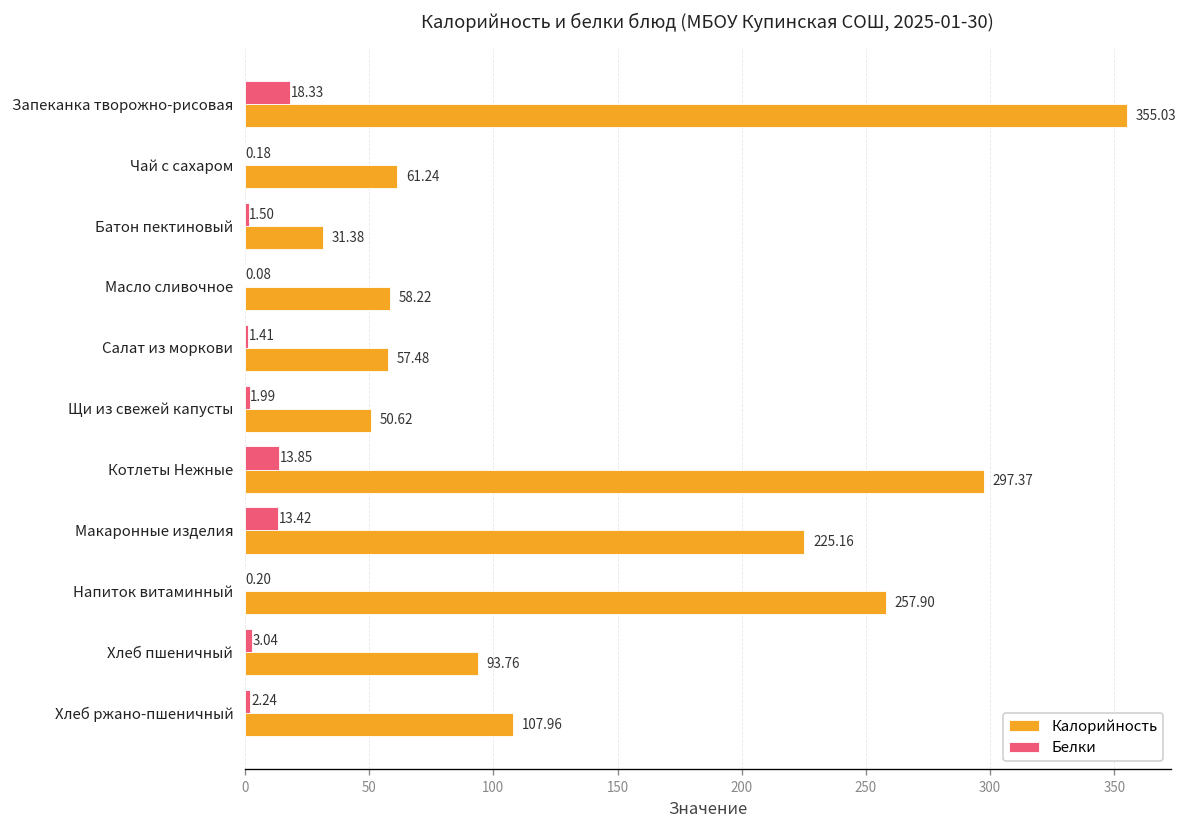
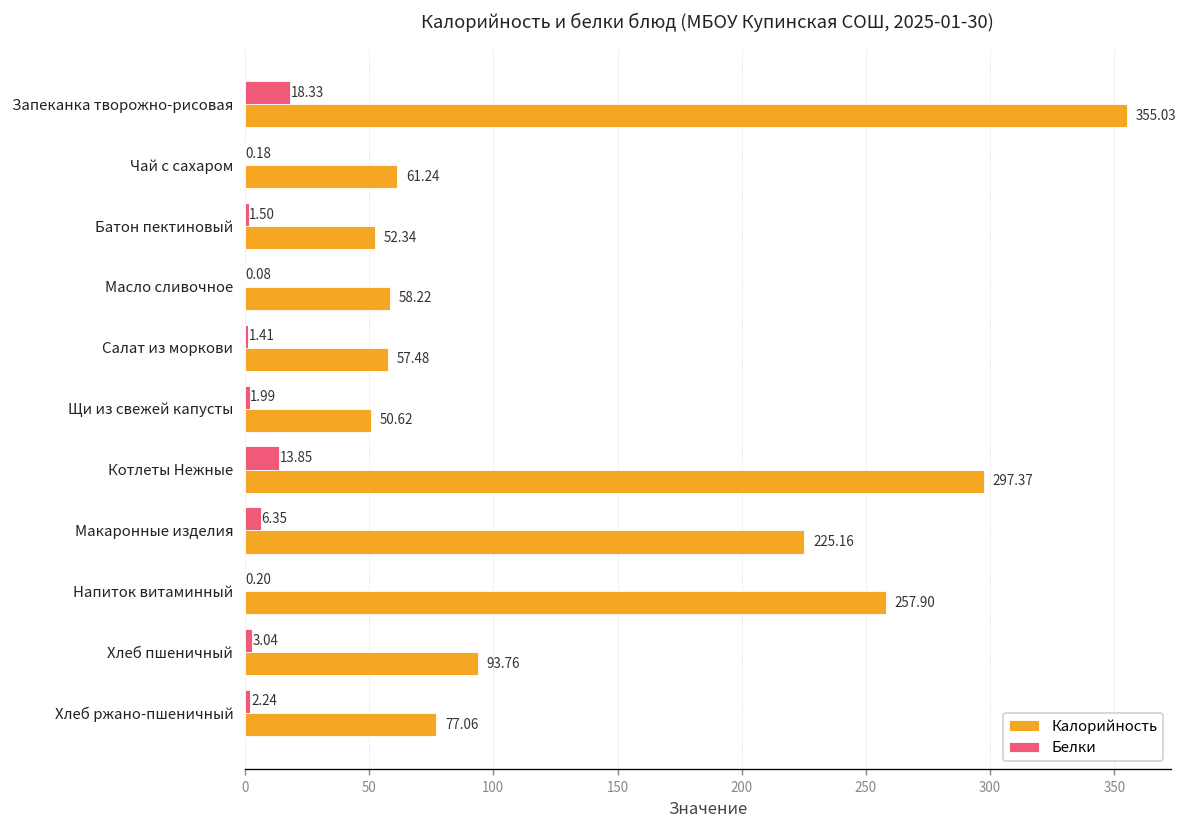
Калорийность, Батон пектиновый: 31.38 -> 52.34
Белки, Макаронные изделия: 13.42 -> 6.35
Калорийность, Хлеб ржано-пшеничный: 107.96 -> 77.06
